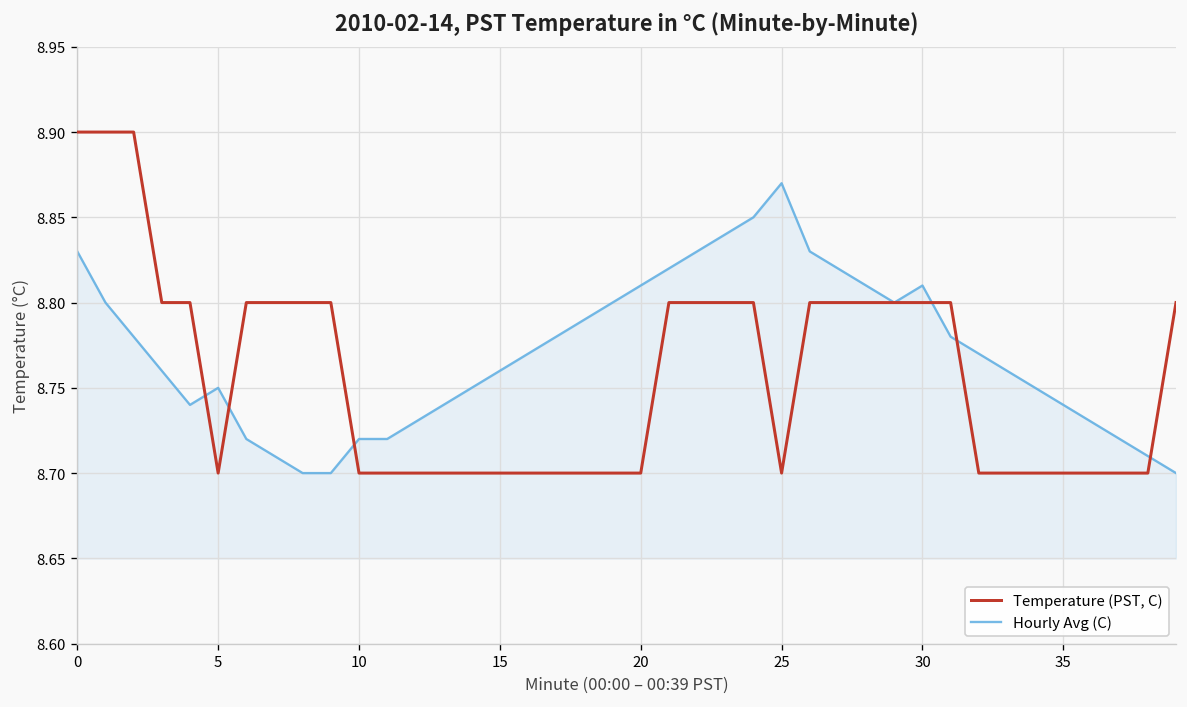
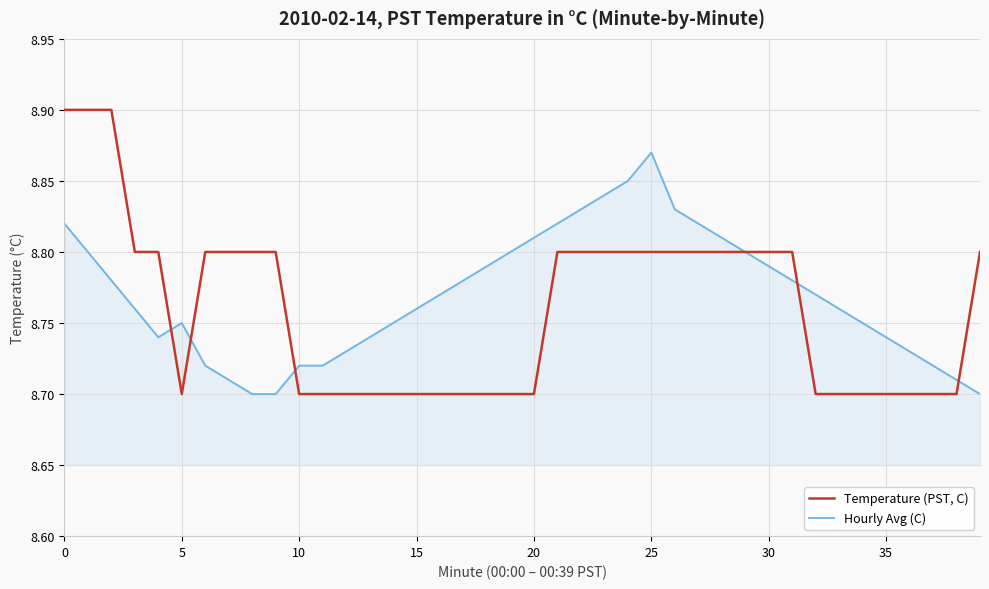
Hourly Avg (C), 0: 8.83 -> 8.82
Temperature (PST, C), 25: 8.7 -> 8.8
Hourly Avg (C), 30: 8.81 -> 8.79
